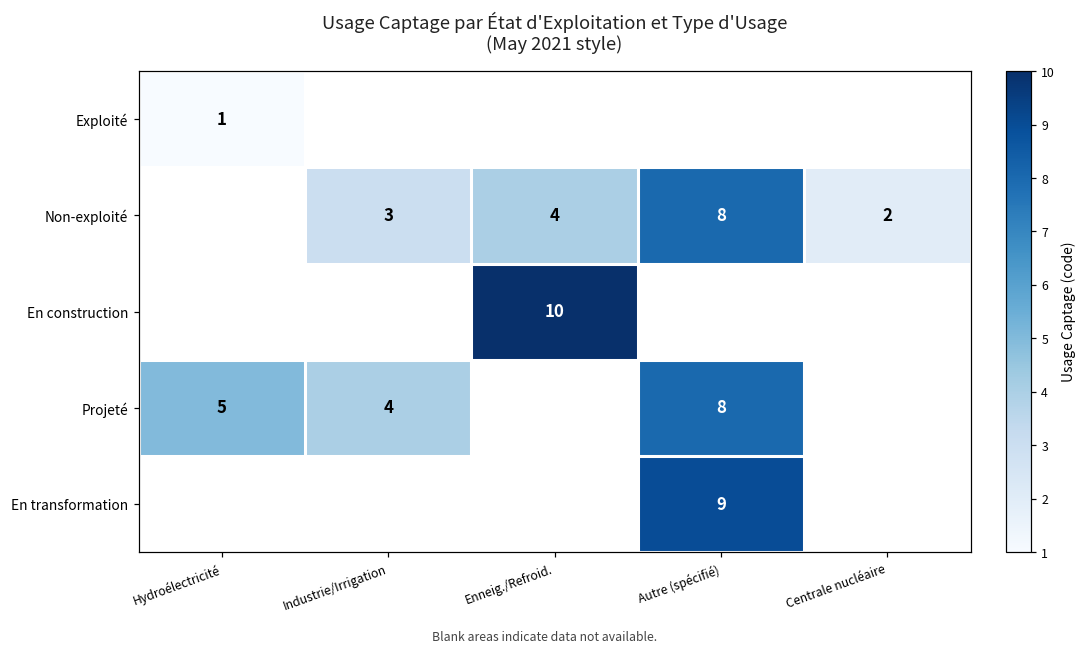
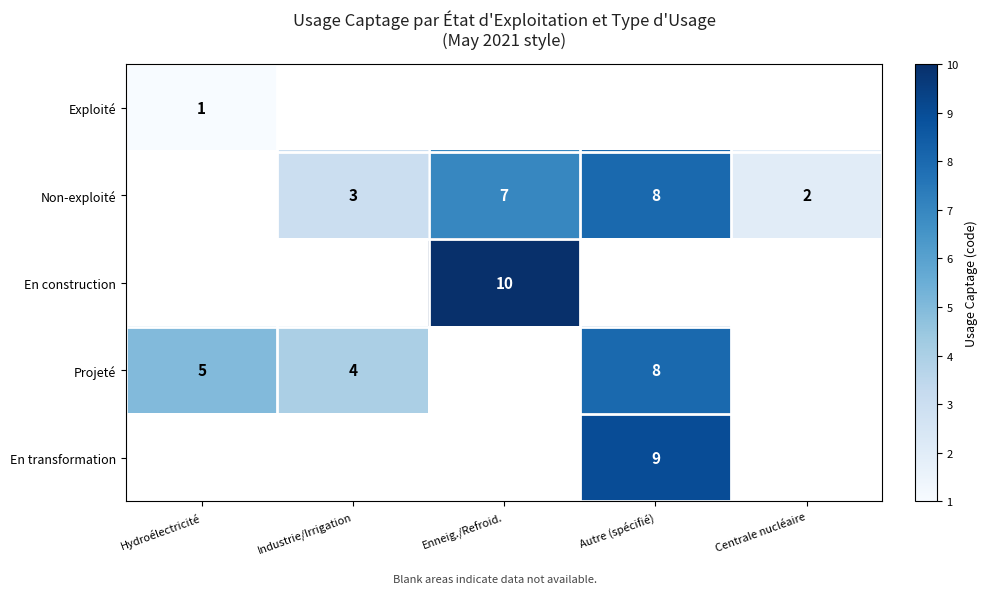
Non-exploité, Enneig./Refroid.: 4 -> 7
